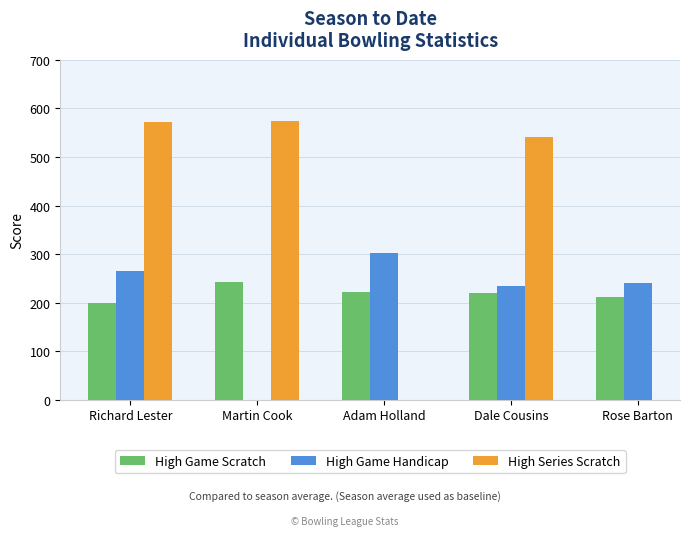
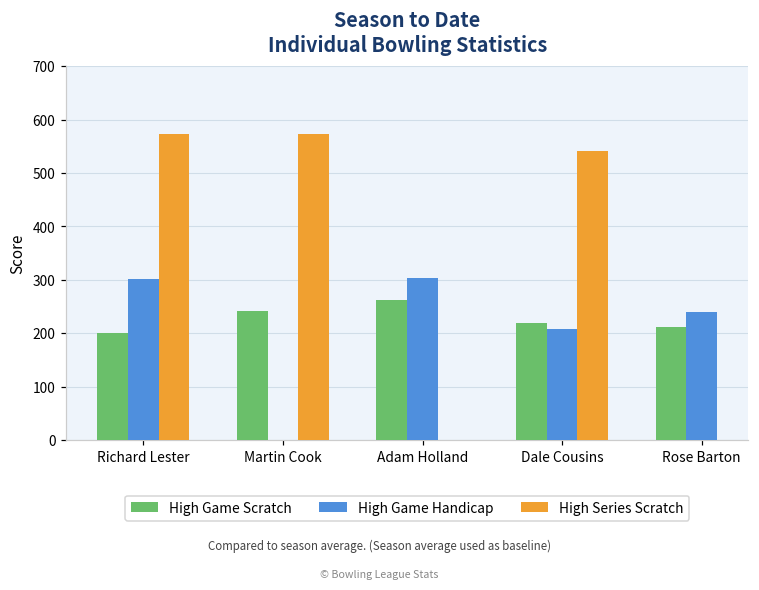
High Game Handicap, Richard Lester: 270 -> 300
High Game Scratch, Adam Holland: 220 -> 260
High Game Handicap, Dale Cousins: 240 -> 210
